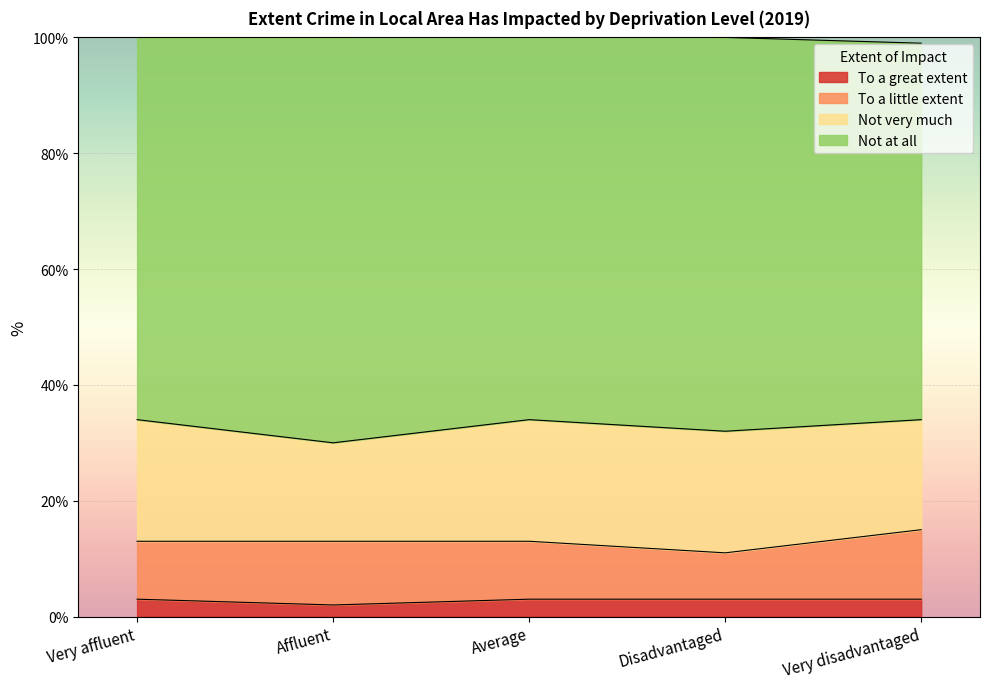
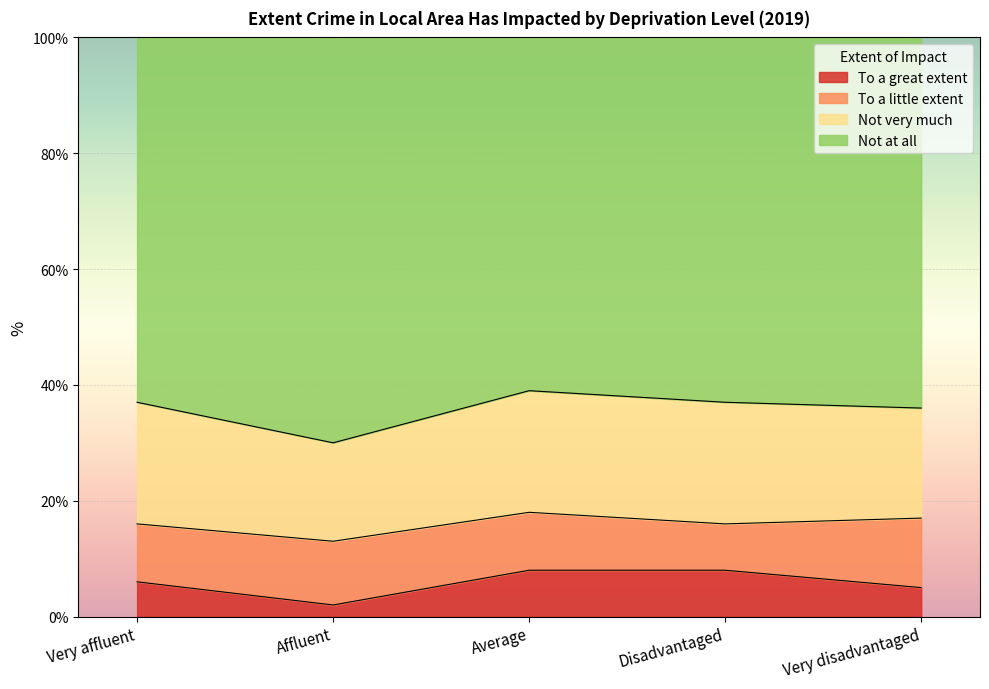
To a great extent, Very affluent: 3% -> 6%
To a great extent, Average: 3% -> 8%
To a great extent, Disadvantaged: 3% -> 8%
To a great extent, Very disadvantaged: 3% -> 5%
